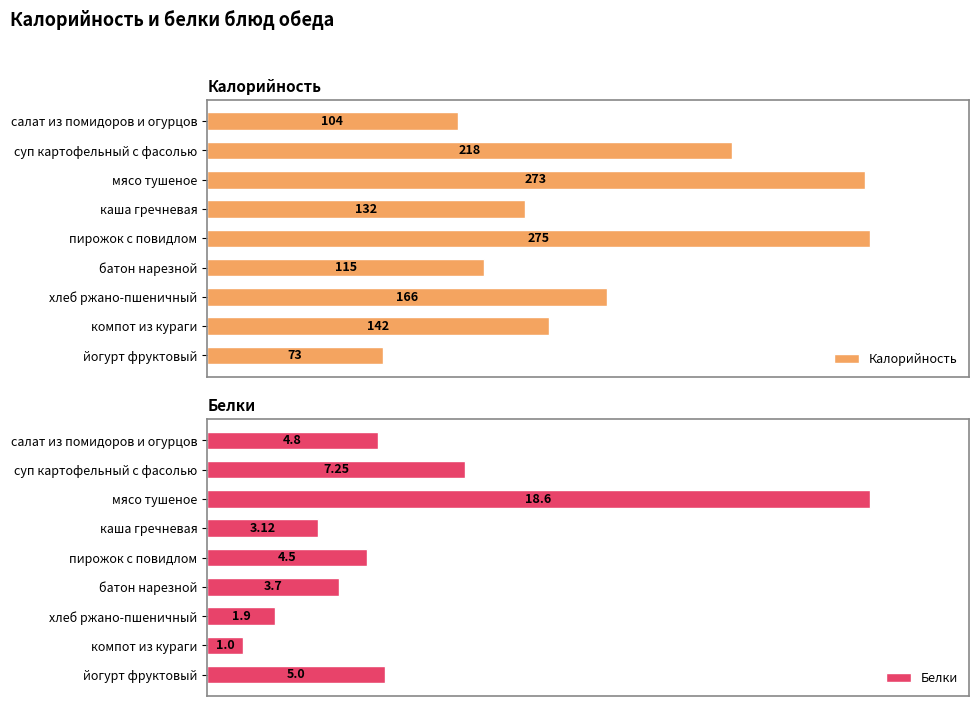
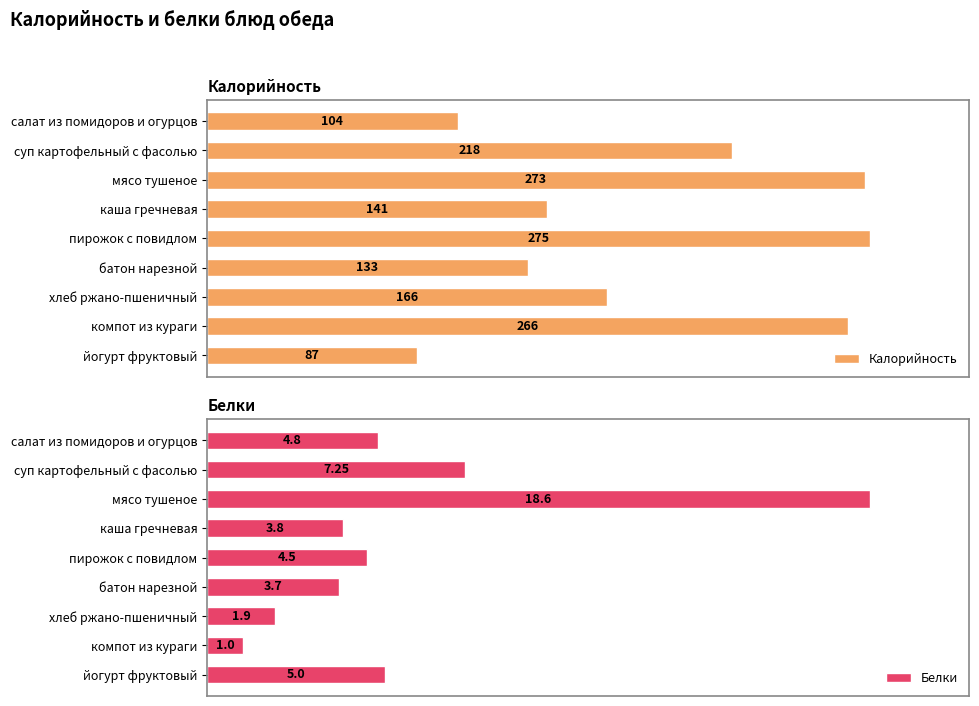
Калорийность, каша гречневая: 132 -> 141
Калорийность, батон нарезной: 115 -> 133
Калорийность, компот из кураги: 142 -> 266
Калорийность, йогурт фруктовый: 73 -> 87
Белки, каша гречневая: 3.12 -> 3.8
